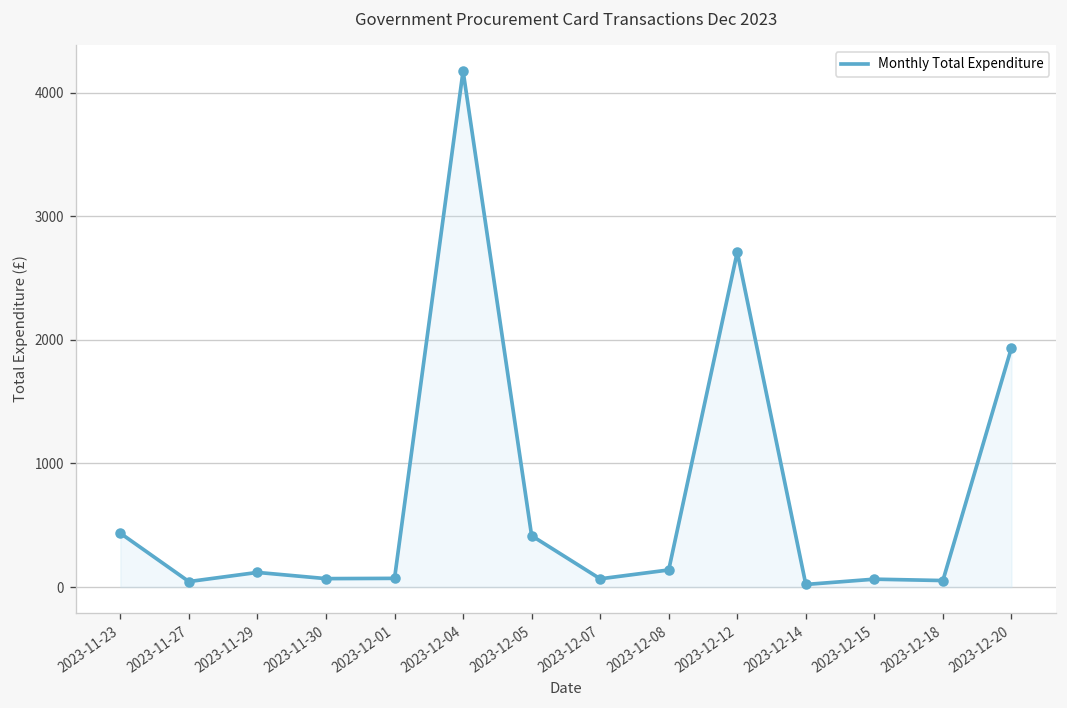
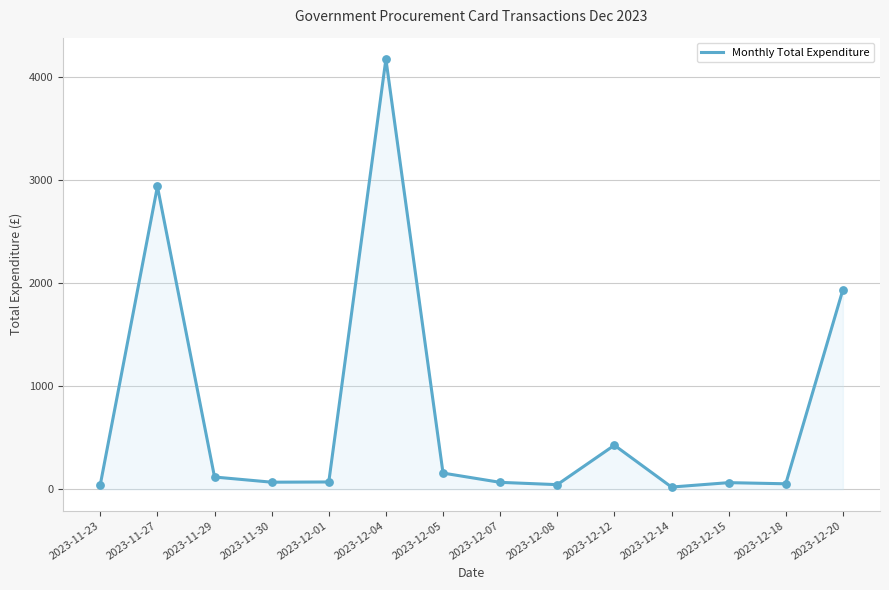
2023-11-23: 440 -> 40
2023-11-27: 40 -> 2940
2023-12-05: 420 -> 160
2023-12-08: 140 -> 40
2023-12-12: 2710 -> 430
